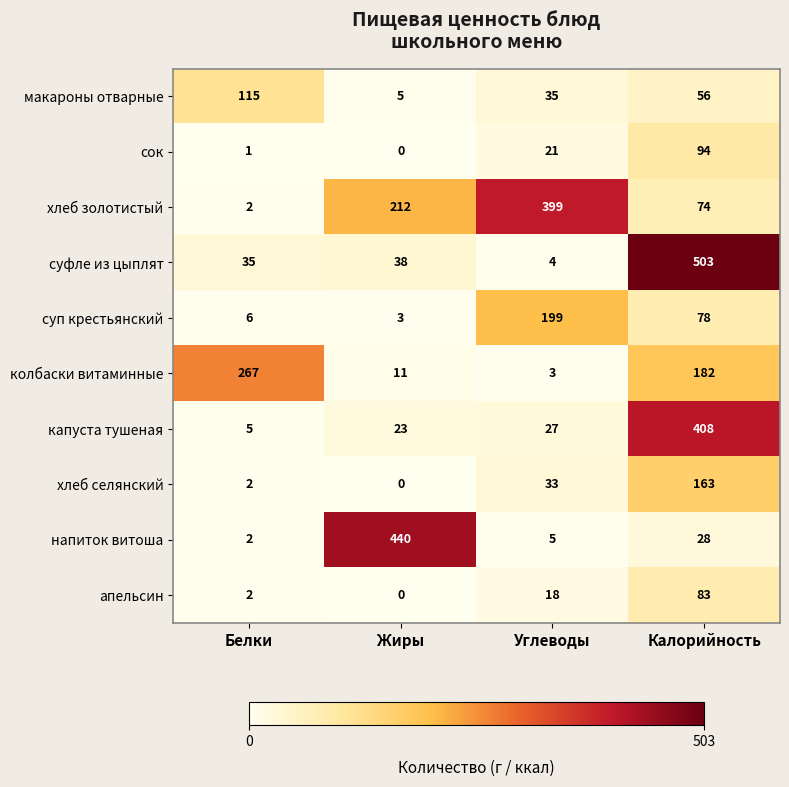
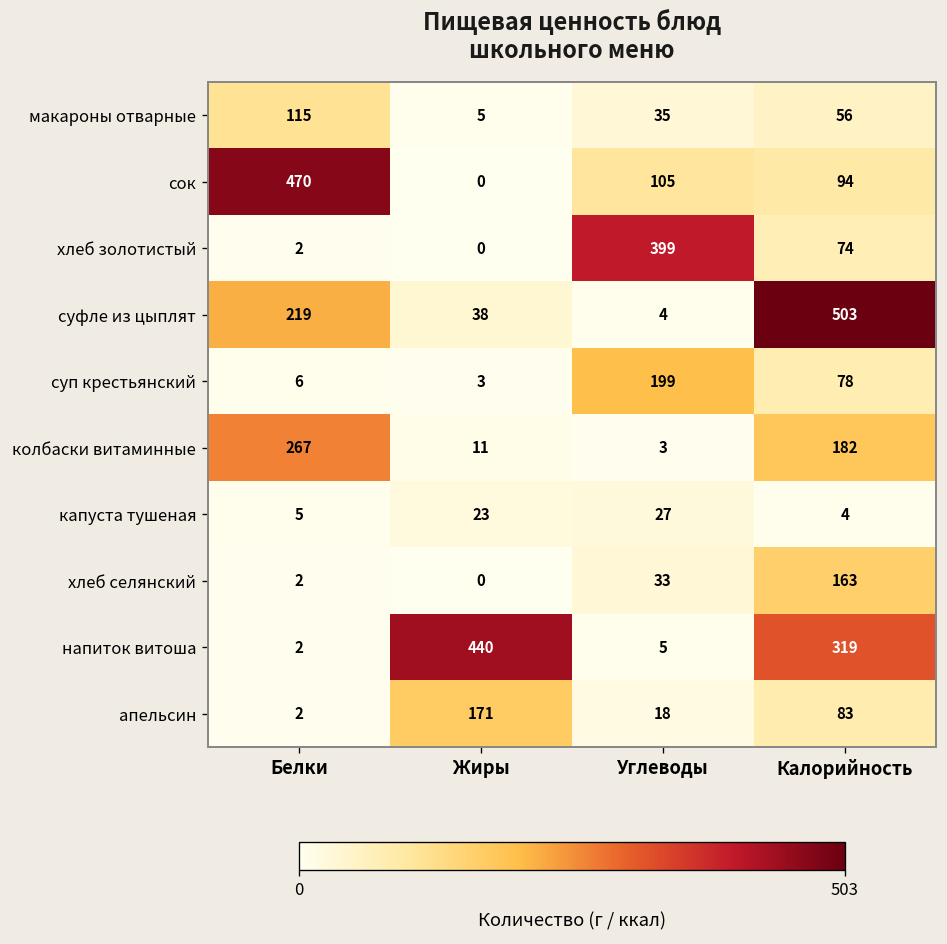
сок, Белки: 1 -> 470
сок, Углеводы: 21 -> 105
хлеб золотистый, Жиры: 212 -> 0
суфле из цыплят, Белки: 35 -> 219
капуста тушеная, Калорийность: 408 -> 4
напиток витоша, Калорийность: 28 -> 319
апельсин, Жиры: 0 -> 171
